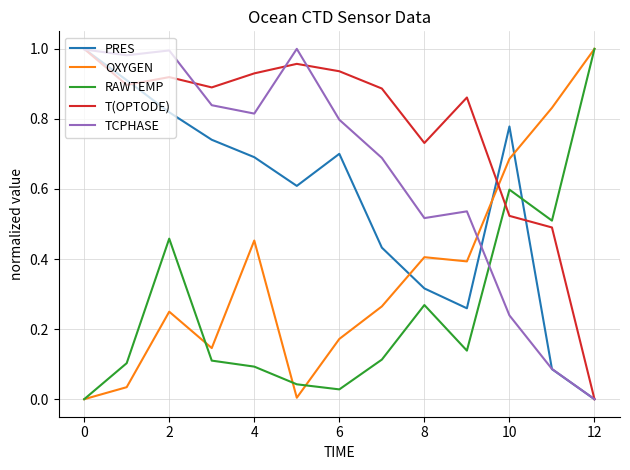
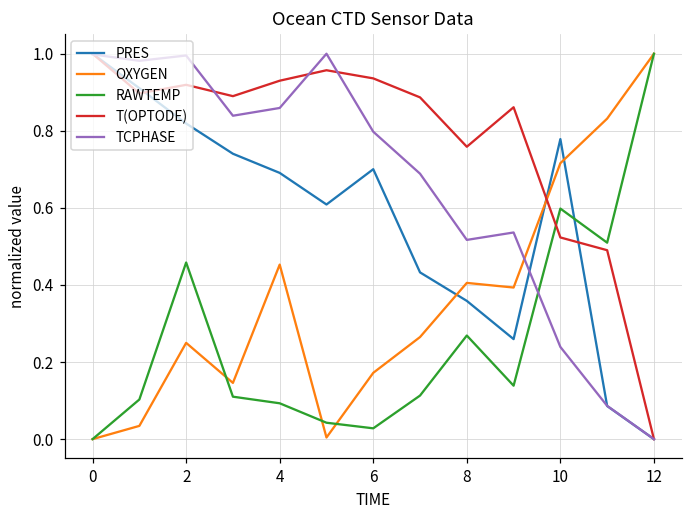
TCPHASE, 4: 0.82 -> 0.86
PRES, 8: 0.32 -> 0.36
T(OPTODE), 8: 0.73 -> 0.76
OXYGEN, 10: 0.69 -> 0.72
